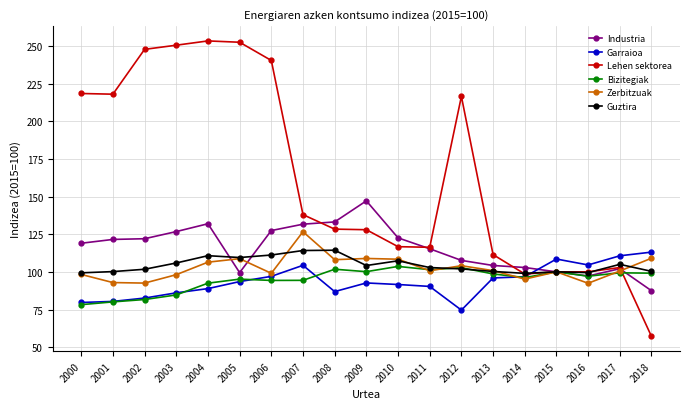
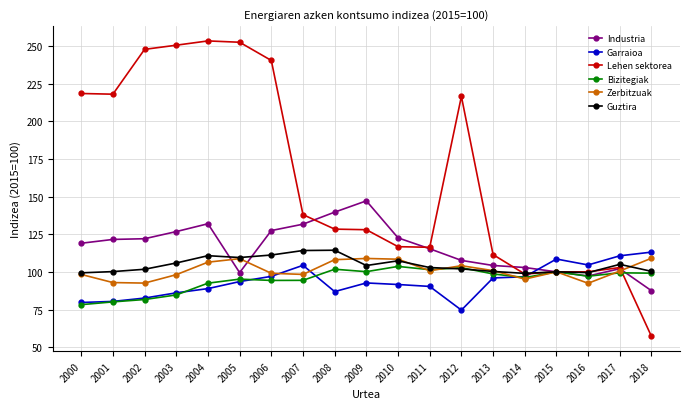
Zerbitzuak, 2007: 127 -> 98
Industria, 2008: 133 -> 140
